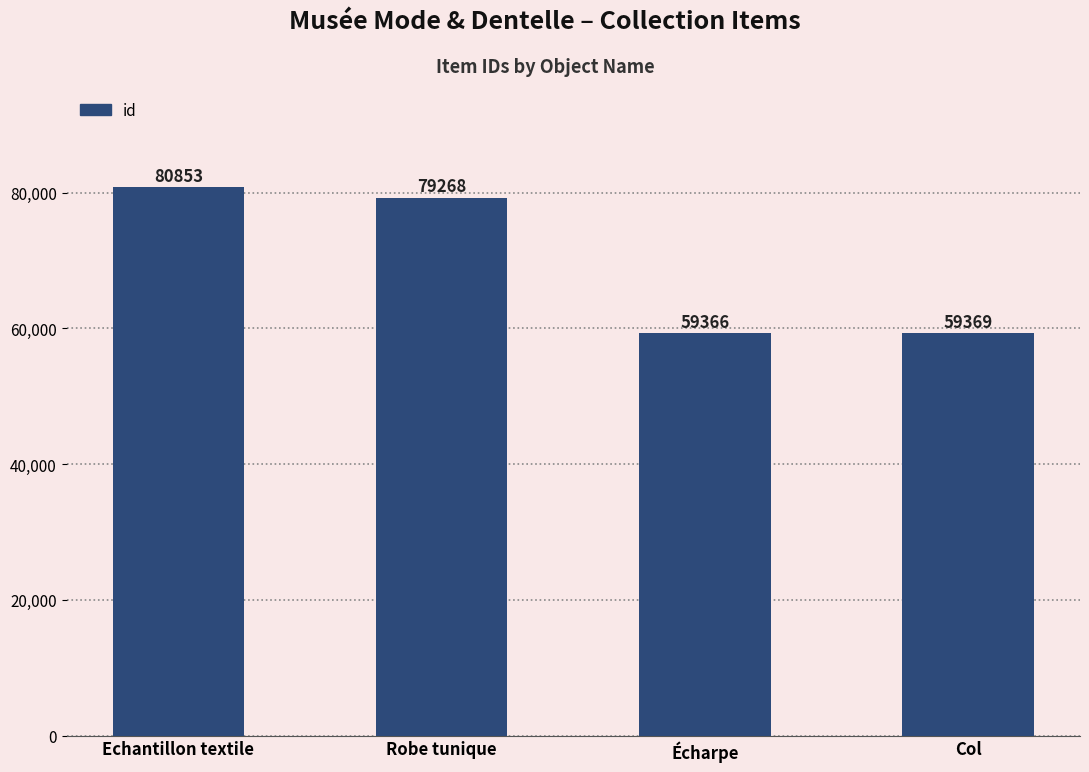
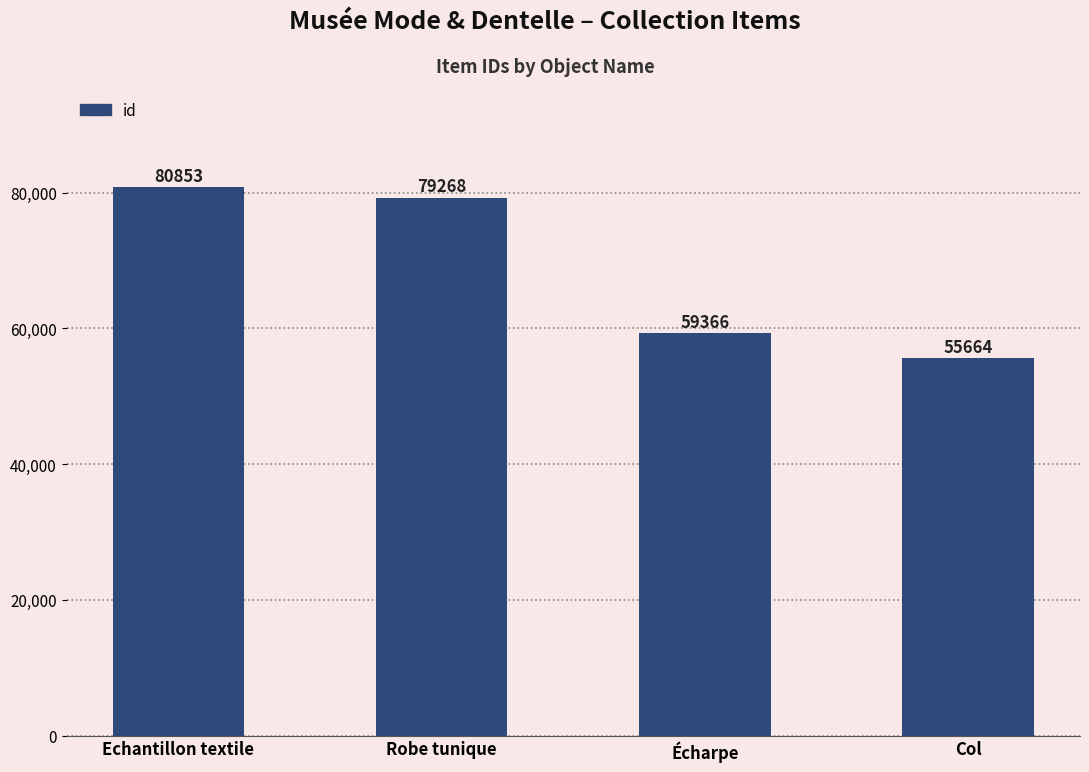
Col: 59369 -> 55664
